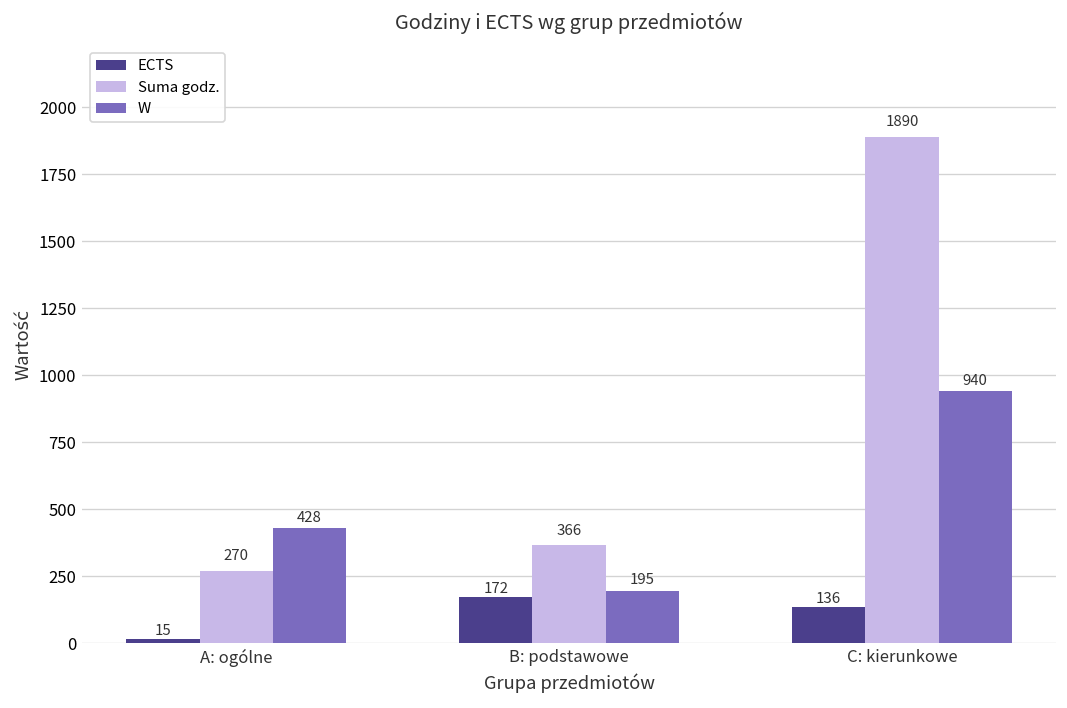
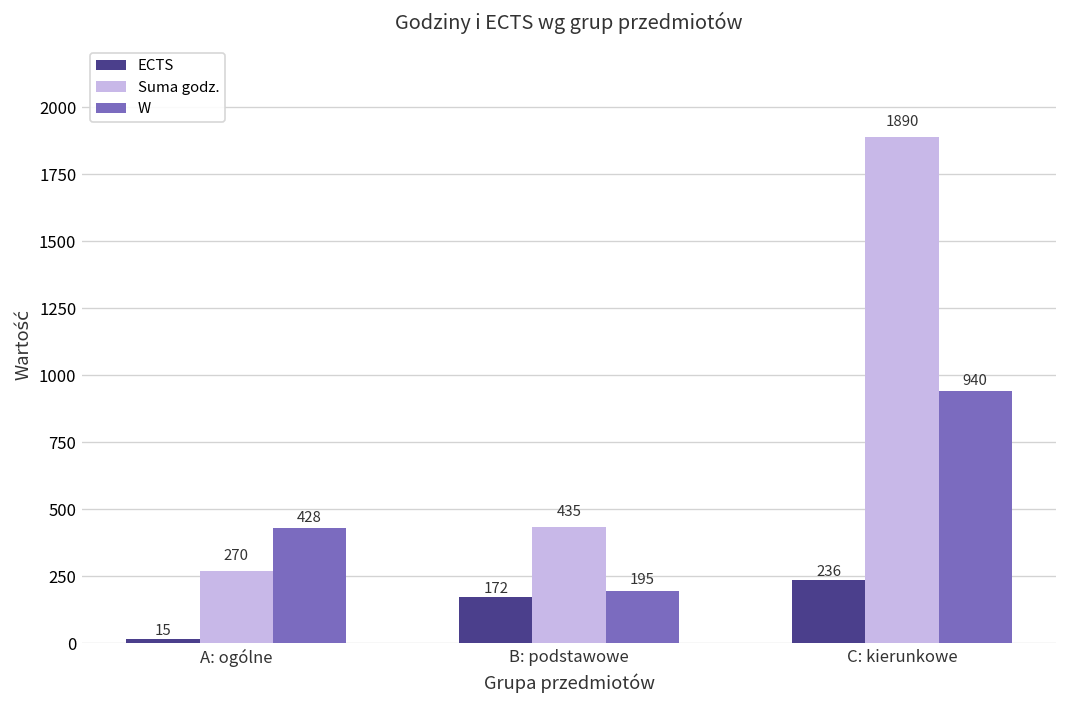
Suma godz., B: podstawowe: 366 -> 435
ECTS, C: kierunkowe: 136 -> 236
